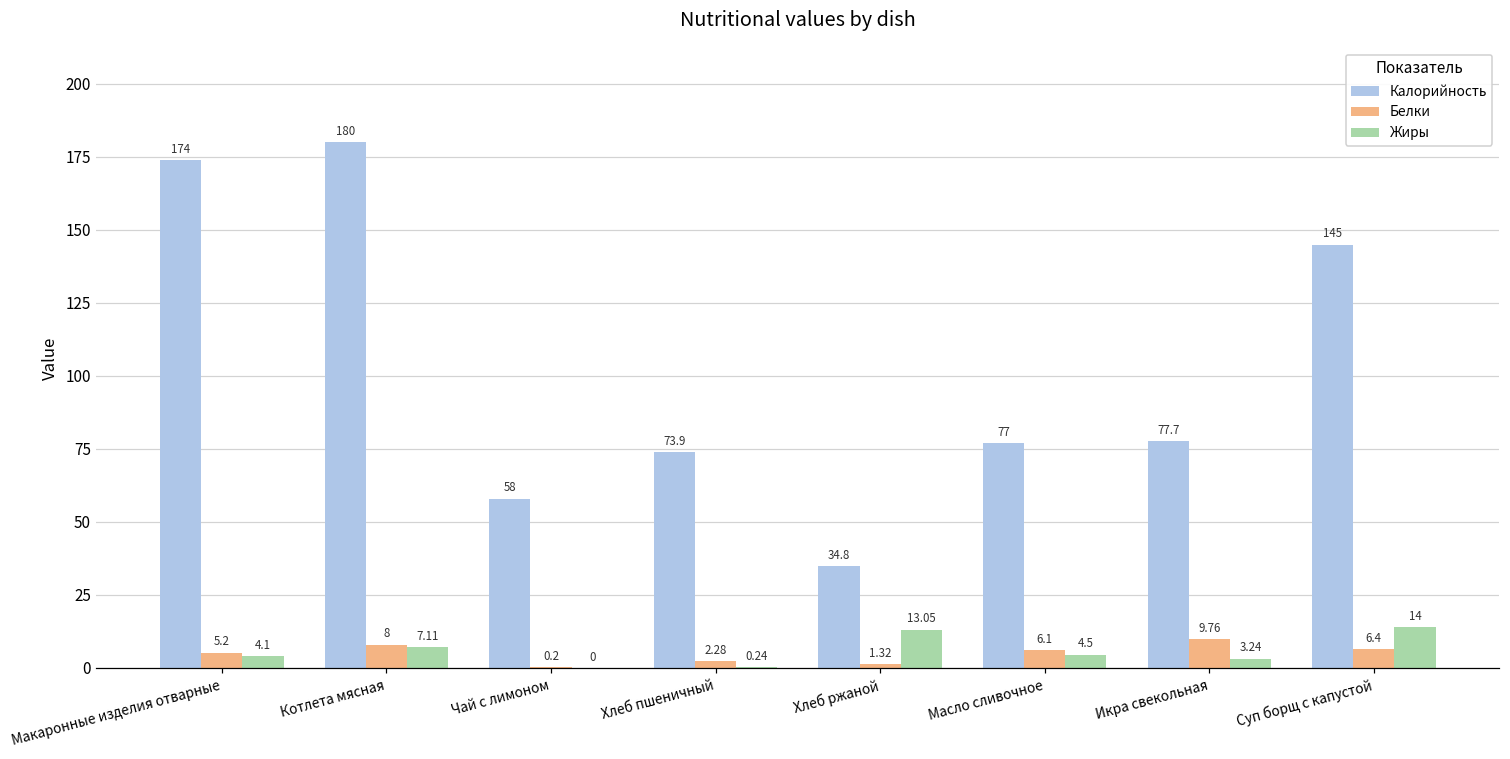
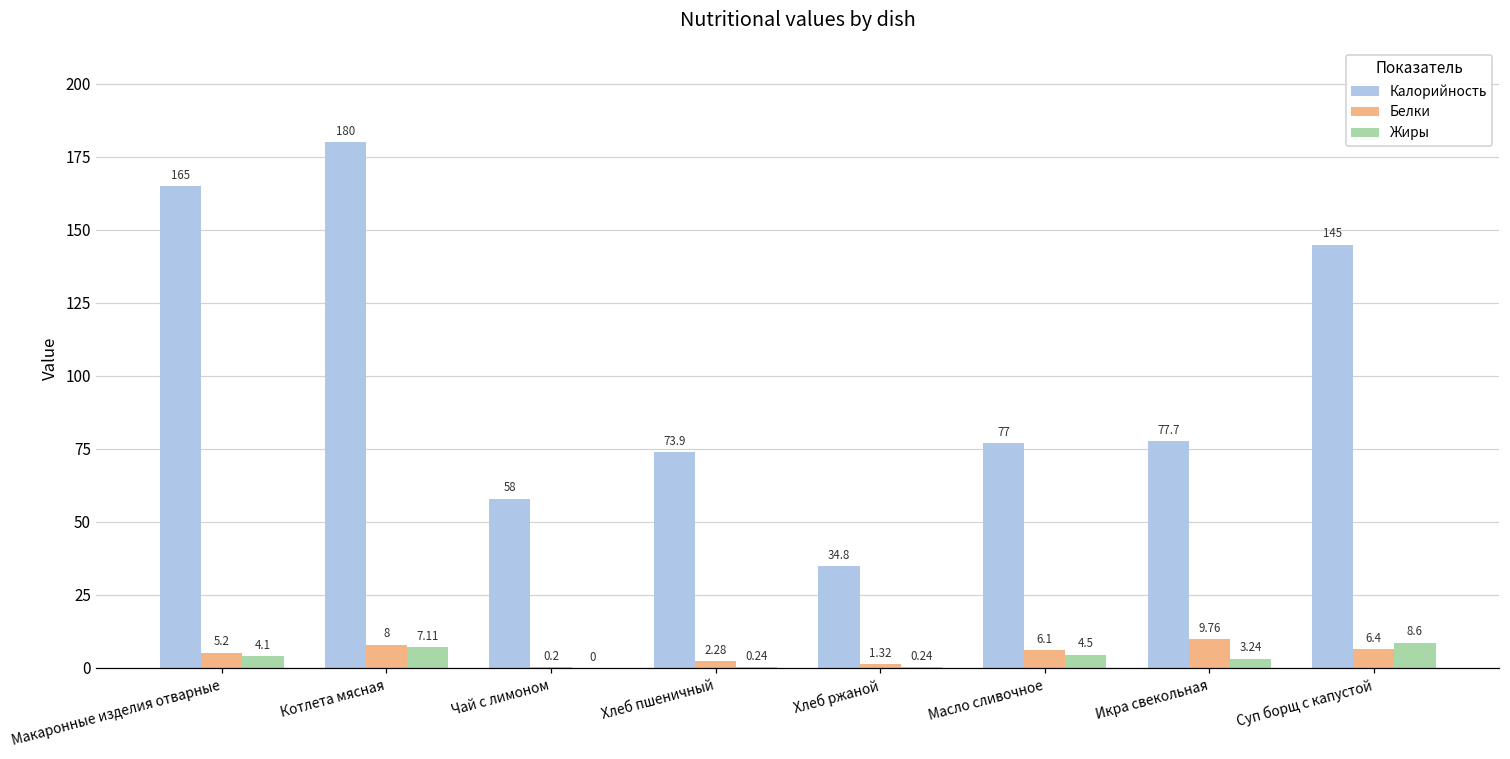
Калорийность, Макаронные изделия отварные: 174 -> 165
Жиры, Хлеб ржаной: 13.05 -> 0.24
Жиры, Суп борщ с капустой: 14 -> 8.6
